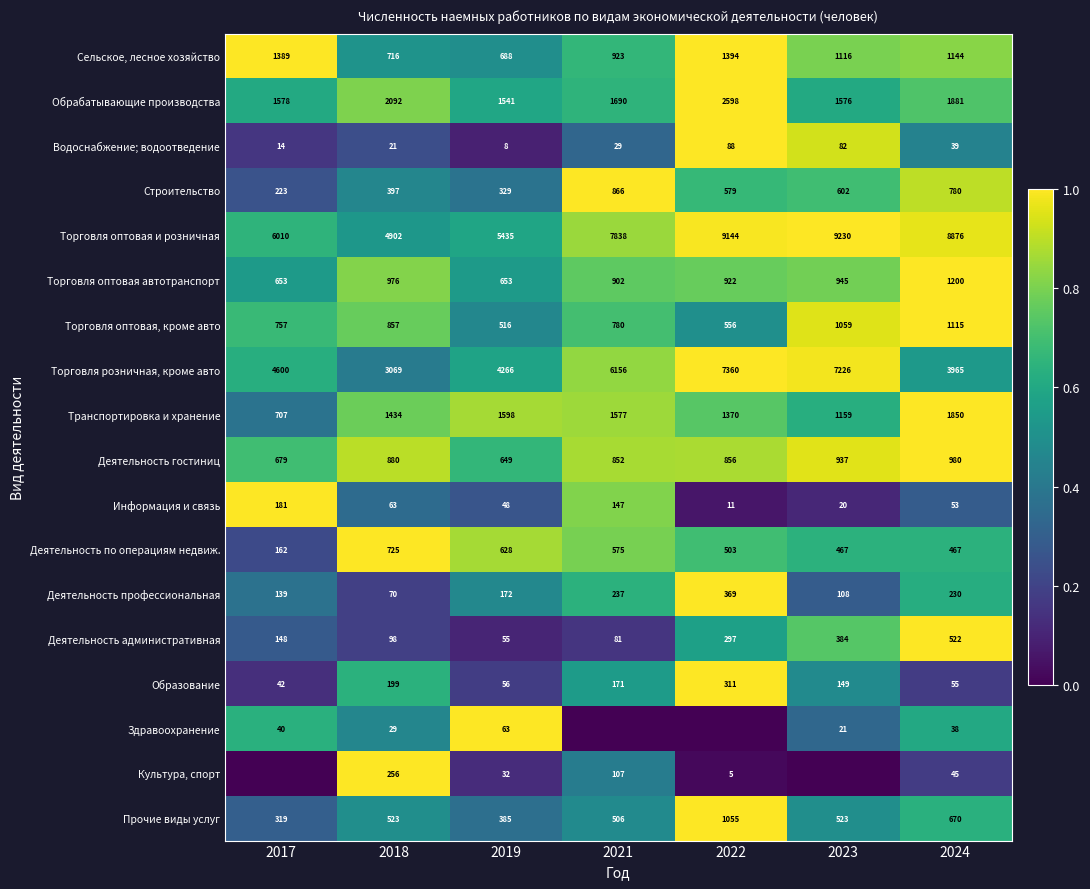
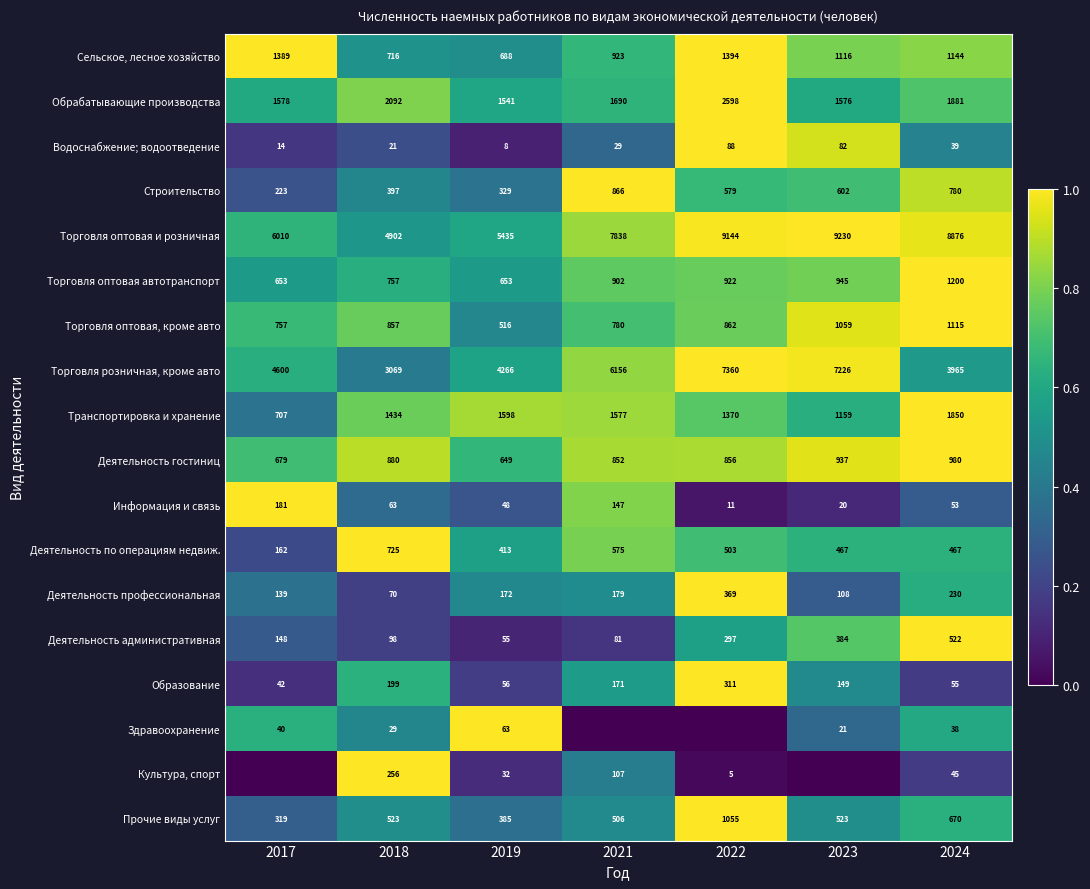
Торговля оптовая автотранспорт, 2018: 976 -> 757
Торговля оптовая, кроме авто, 2022: 556 -> 862
Деятельность по операциям недвиж., 2019: 628 -> 413
Деятельность профессиональная, 2021: 237 -> 179
